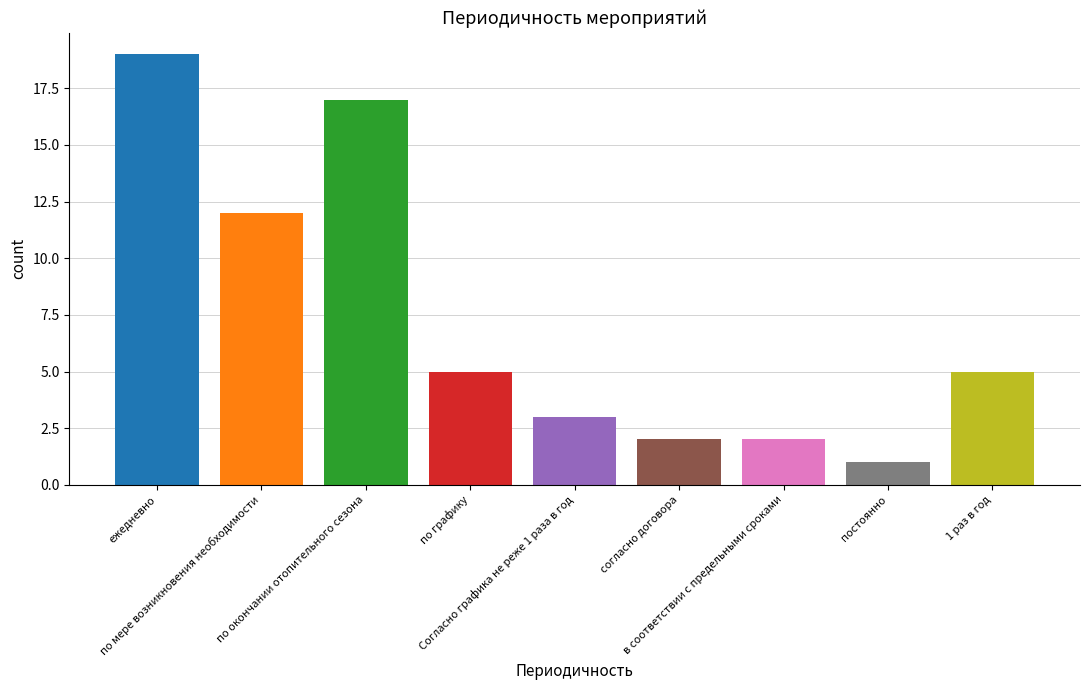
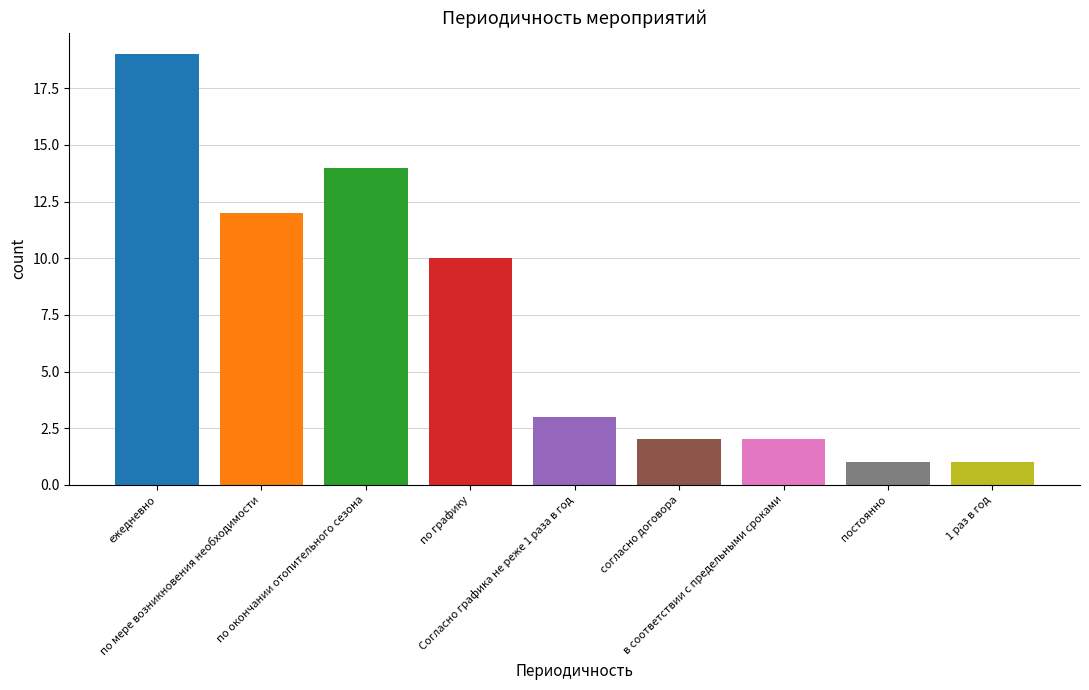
по окончании отопительного сезона: 17 -> 14
по графику: 5 -> 10
1 раз в год: 5 -> 1
